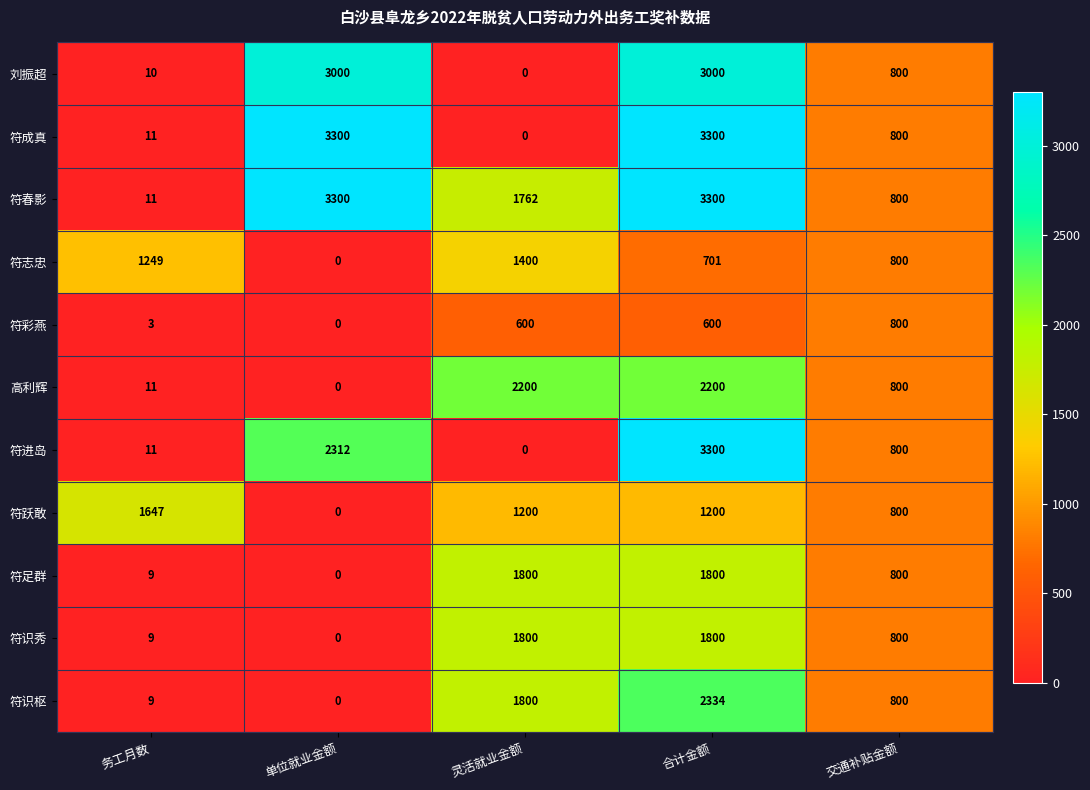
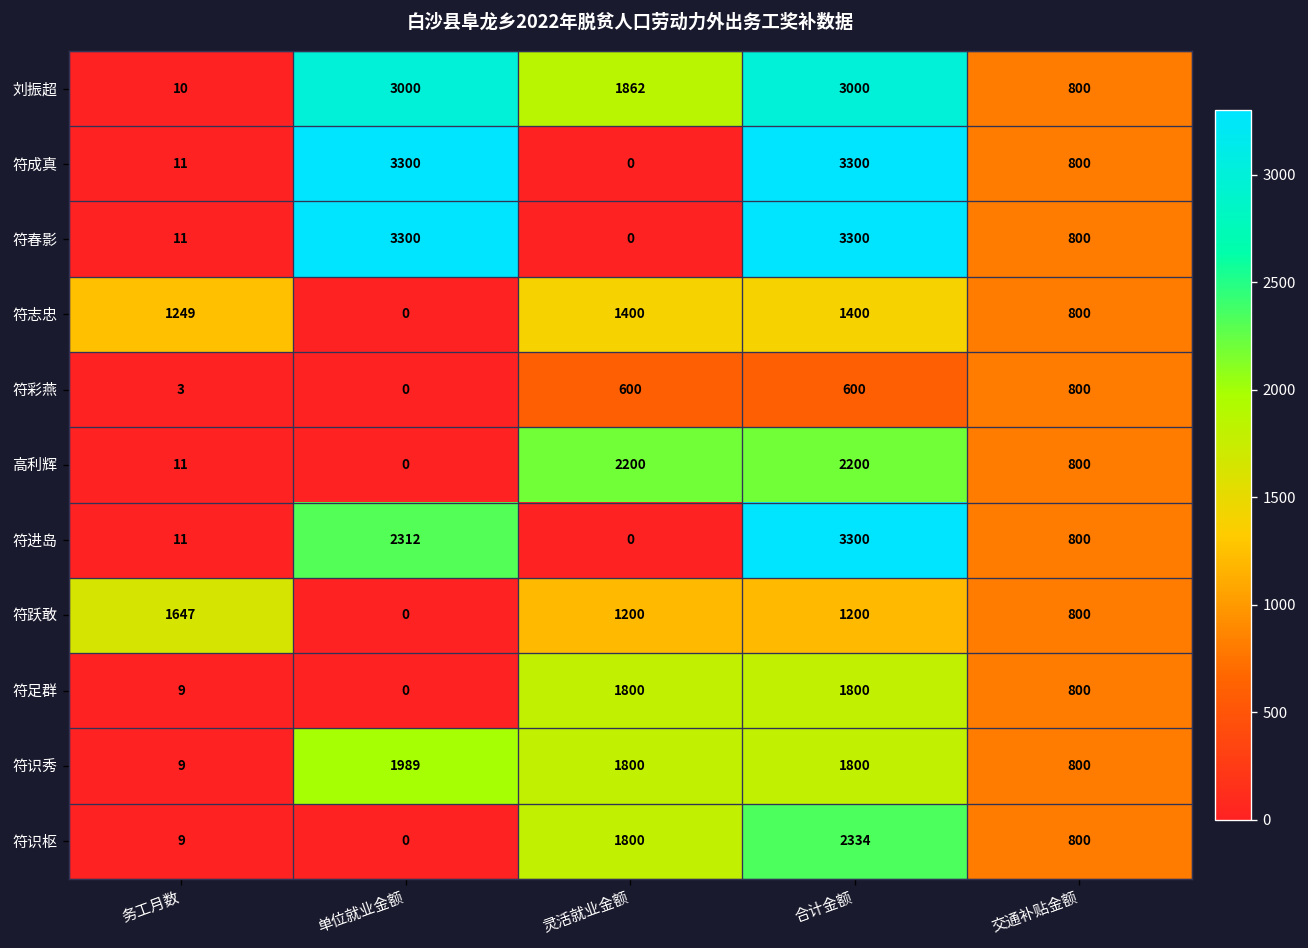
刘振超, 灵活就业金额: 0 -> 1862
符春影, 灵活就业金额: 1762 -> 0
符志忠, 合计金额: 701 -> 1400
符识秀, 单位就业金额: 0 -> 1989
